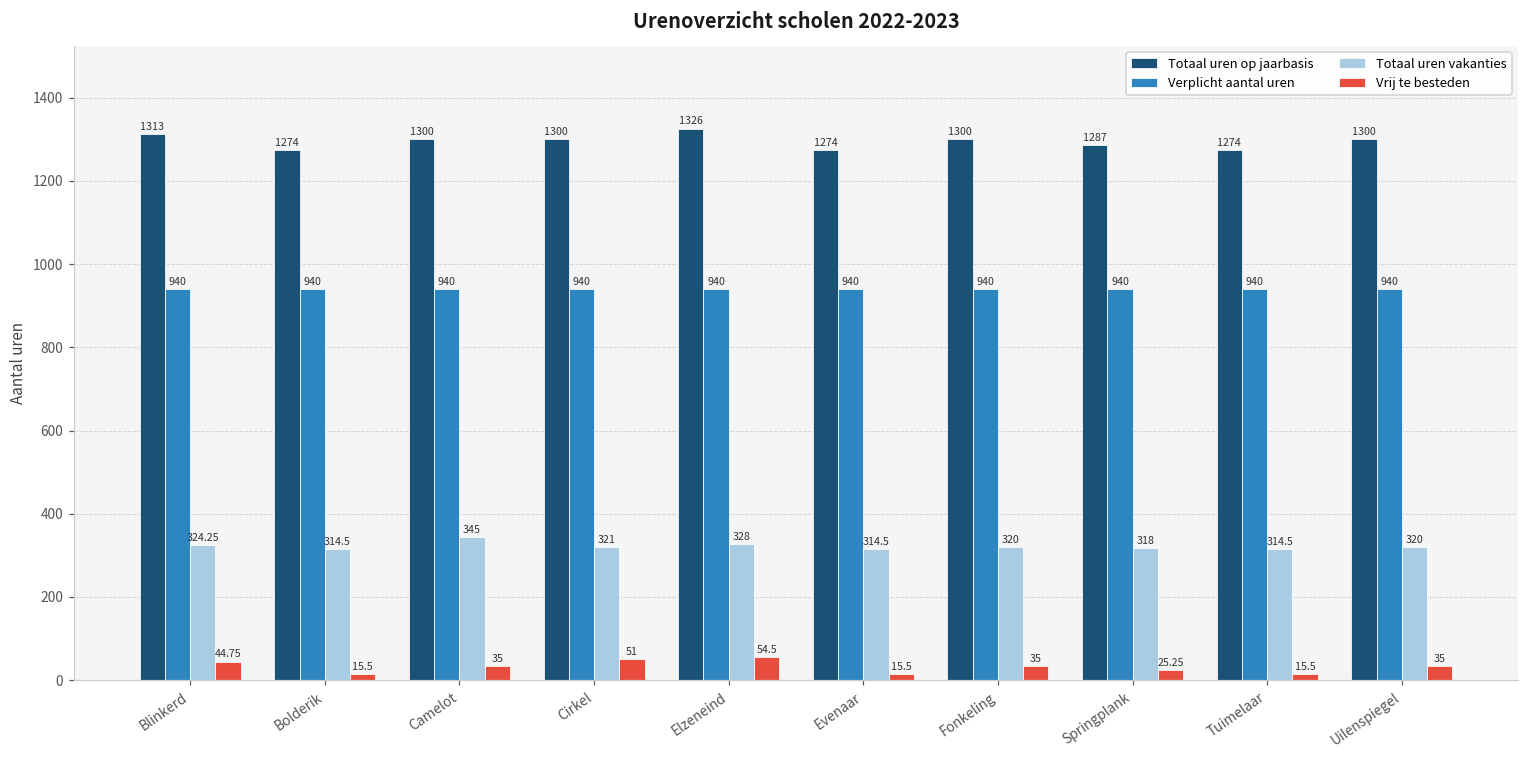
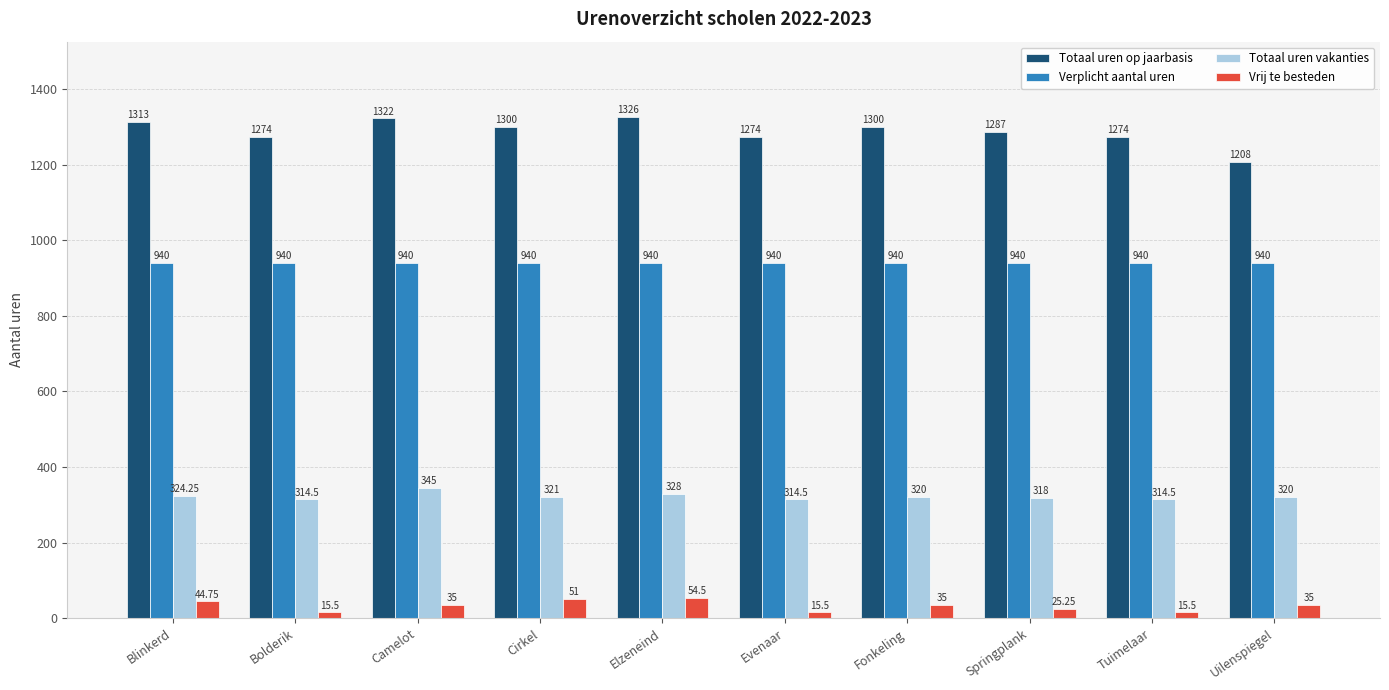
Totaal uren op jaarbasis, Camelot: 1300 -> 1322
Totaal uren op jaarbasis, Uilenspiegel: 1300 -> 1208
